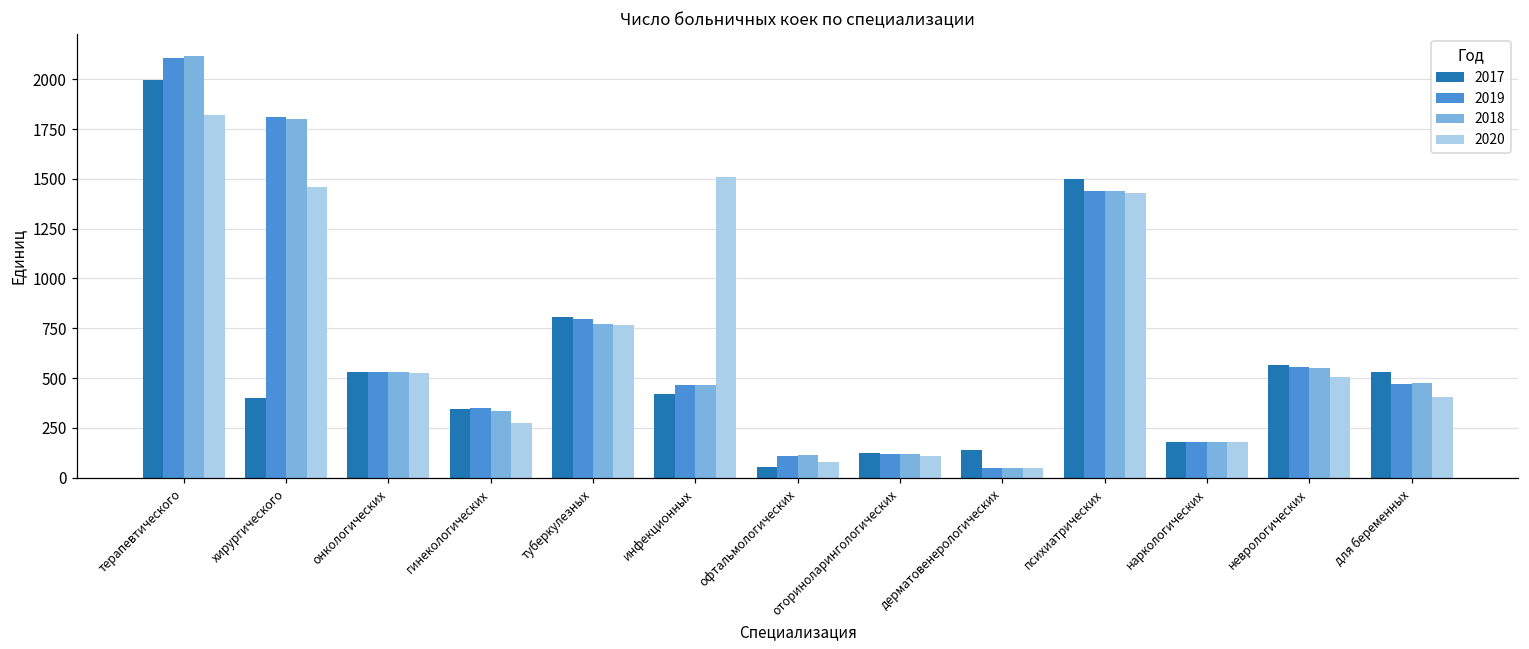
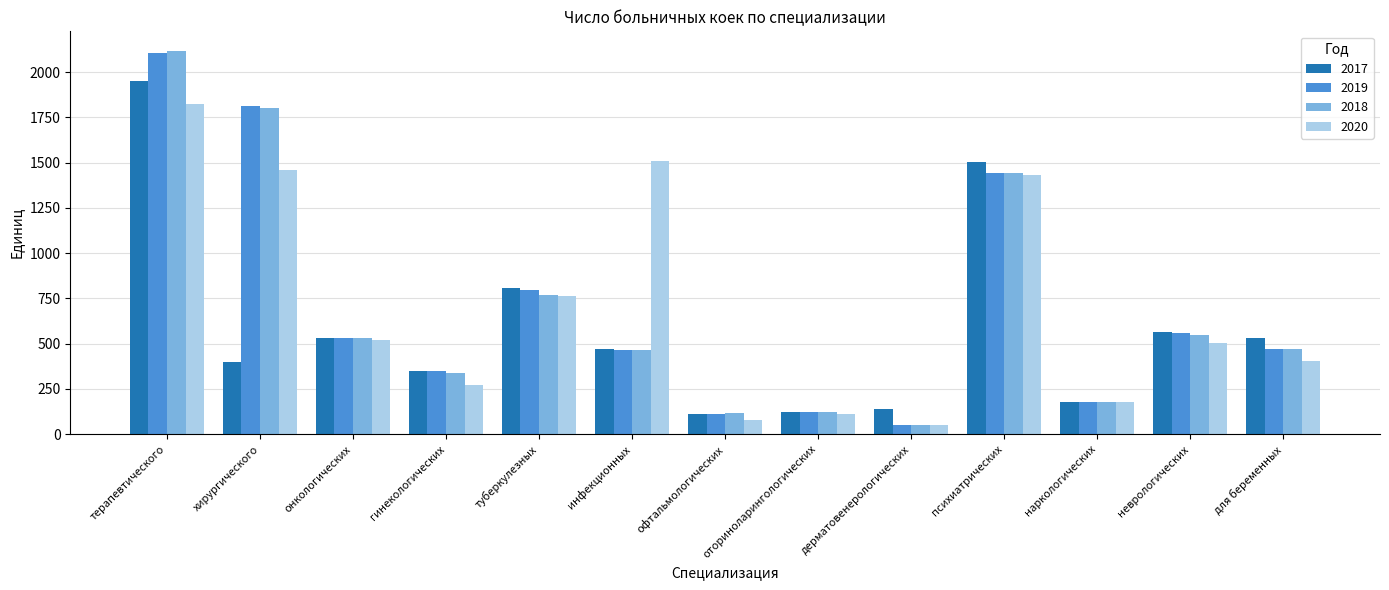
2017, терапевтического: 2000 -> 1950
2017, инфекционных: 420 -> 470
2017, офтальмологических: 50 -> 110
